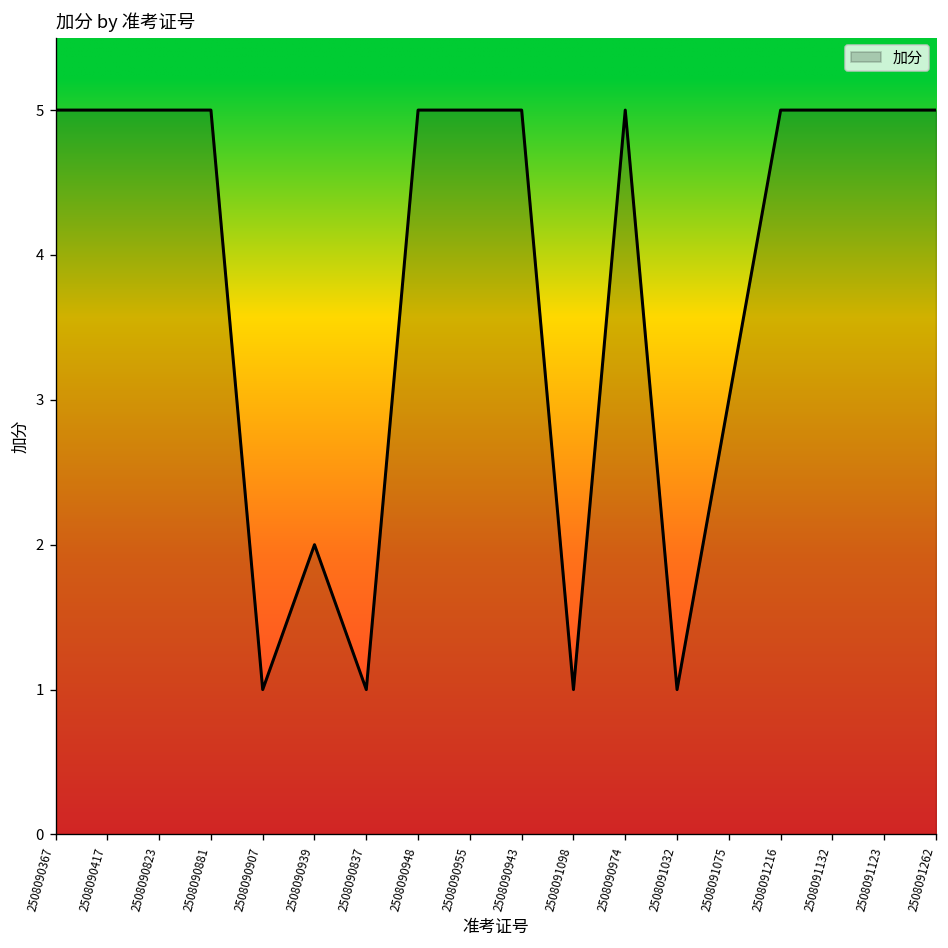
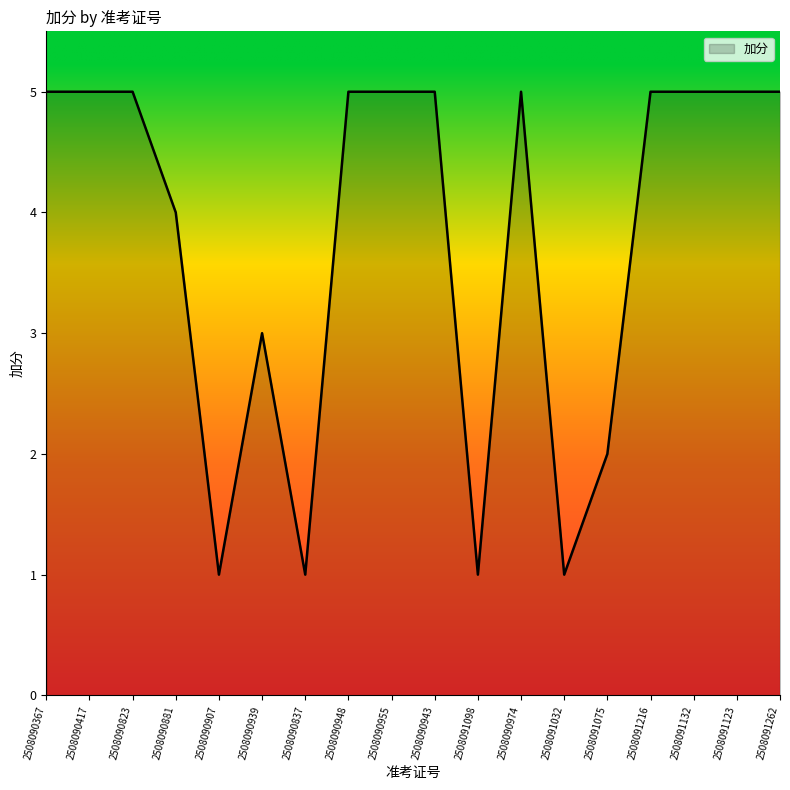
2508090881: 5 -> 4
2508090939: 2 -> 3
2508091075: 3 -> 2
